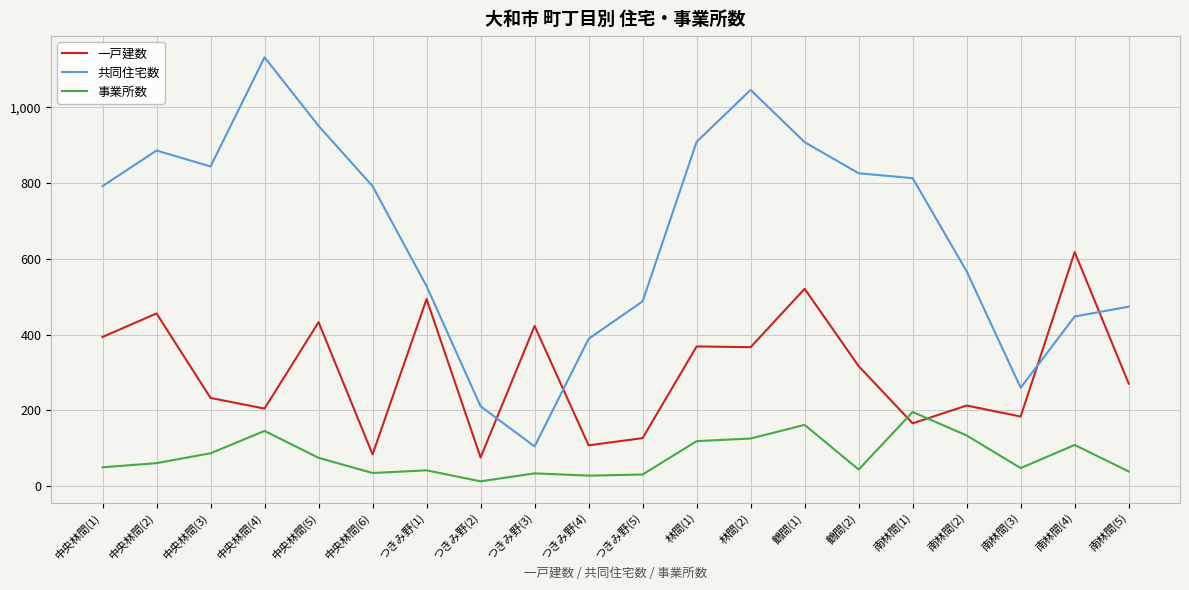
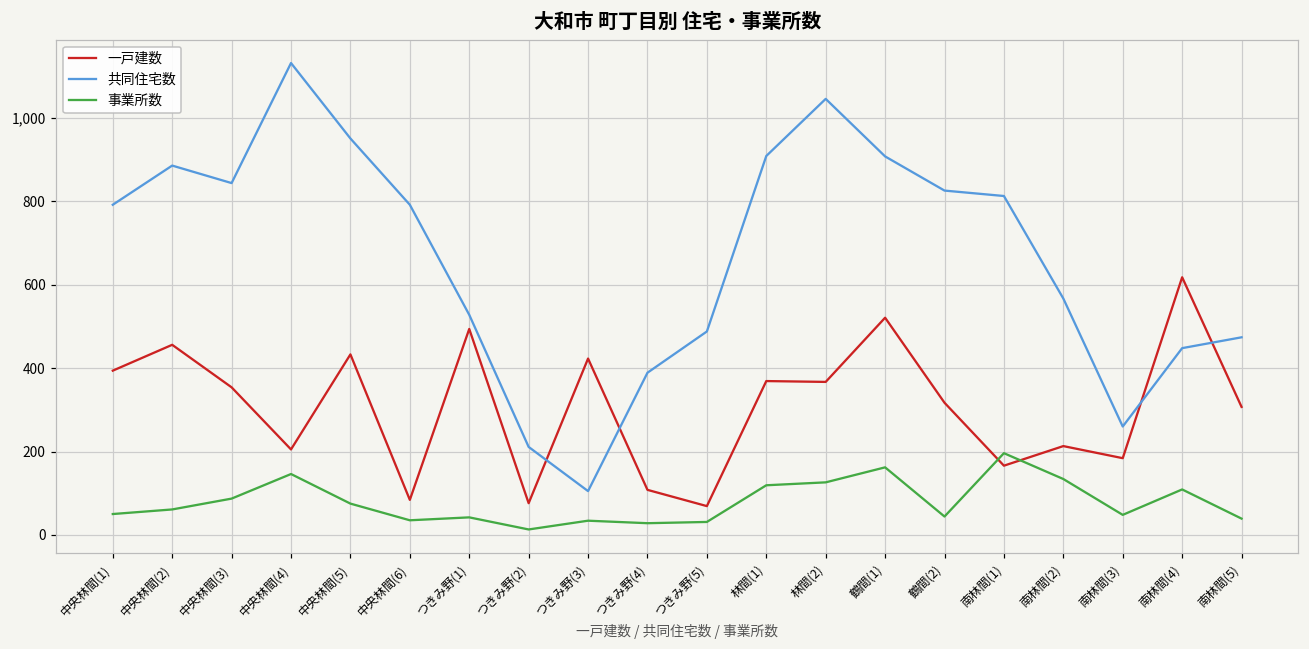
一戸建数, 中央林間(3): 230 -> 350
一戸建数, つきみ野(5): 130 -> 70
一戸建数, 南林間(5): 270 -> 310
